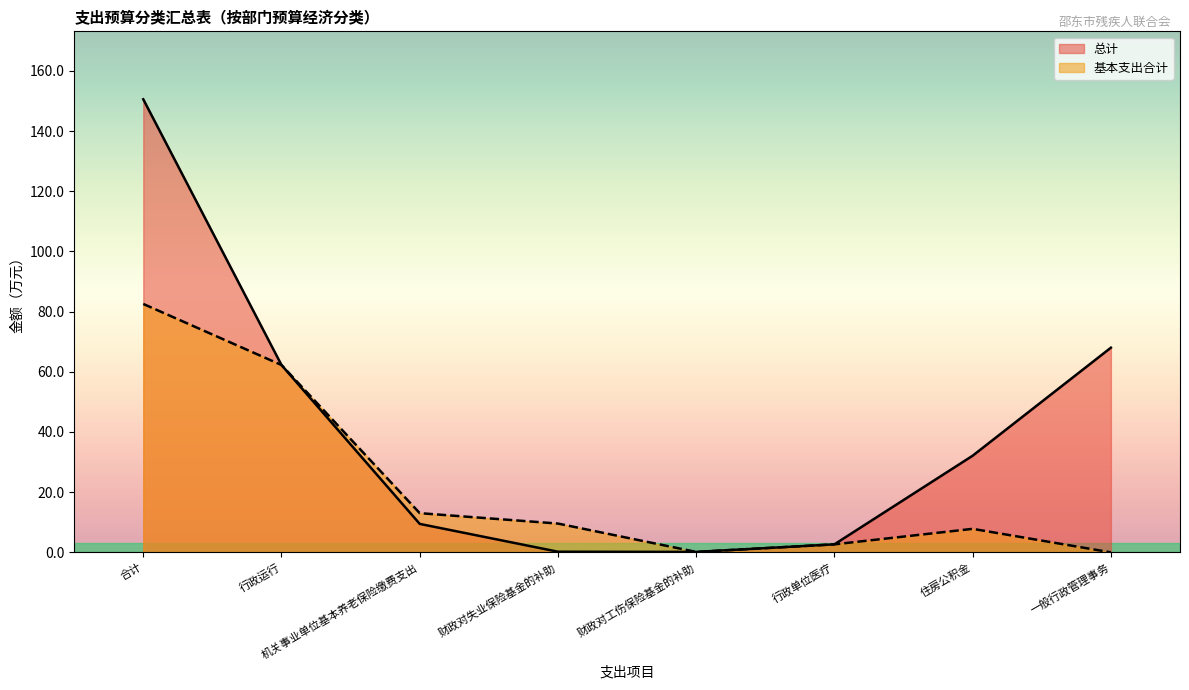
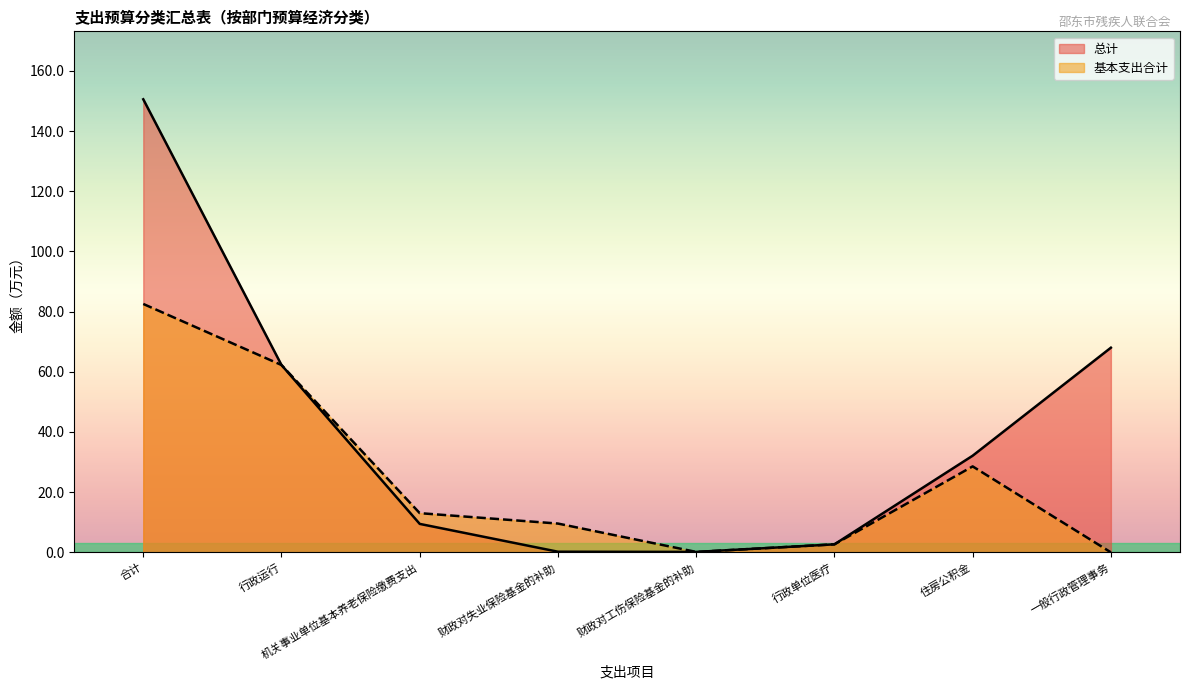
基本支出合计, 住房公积金: 8 -> 29
